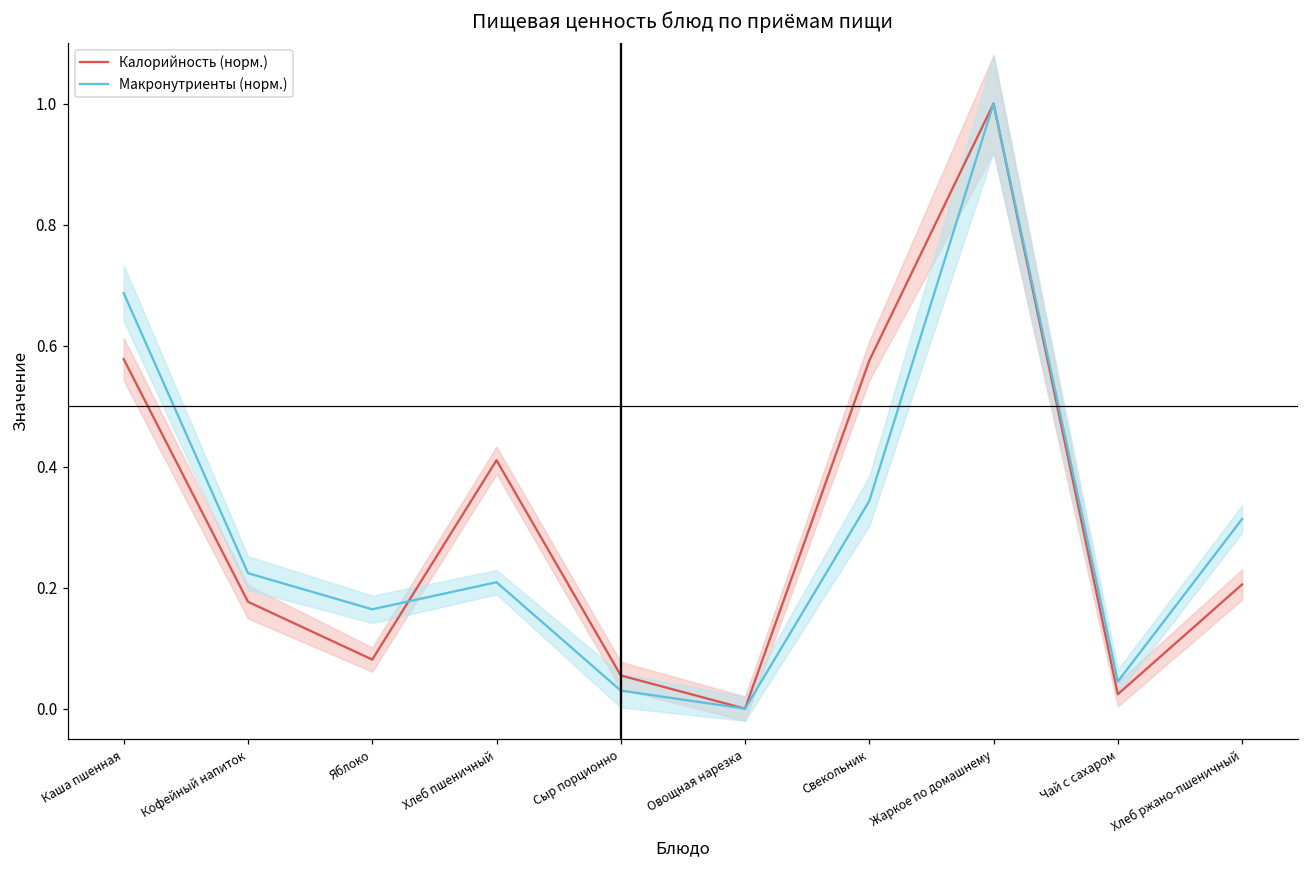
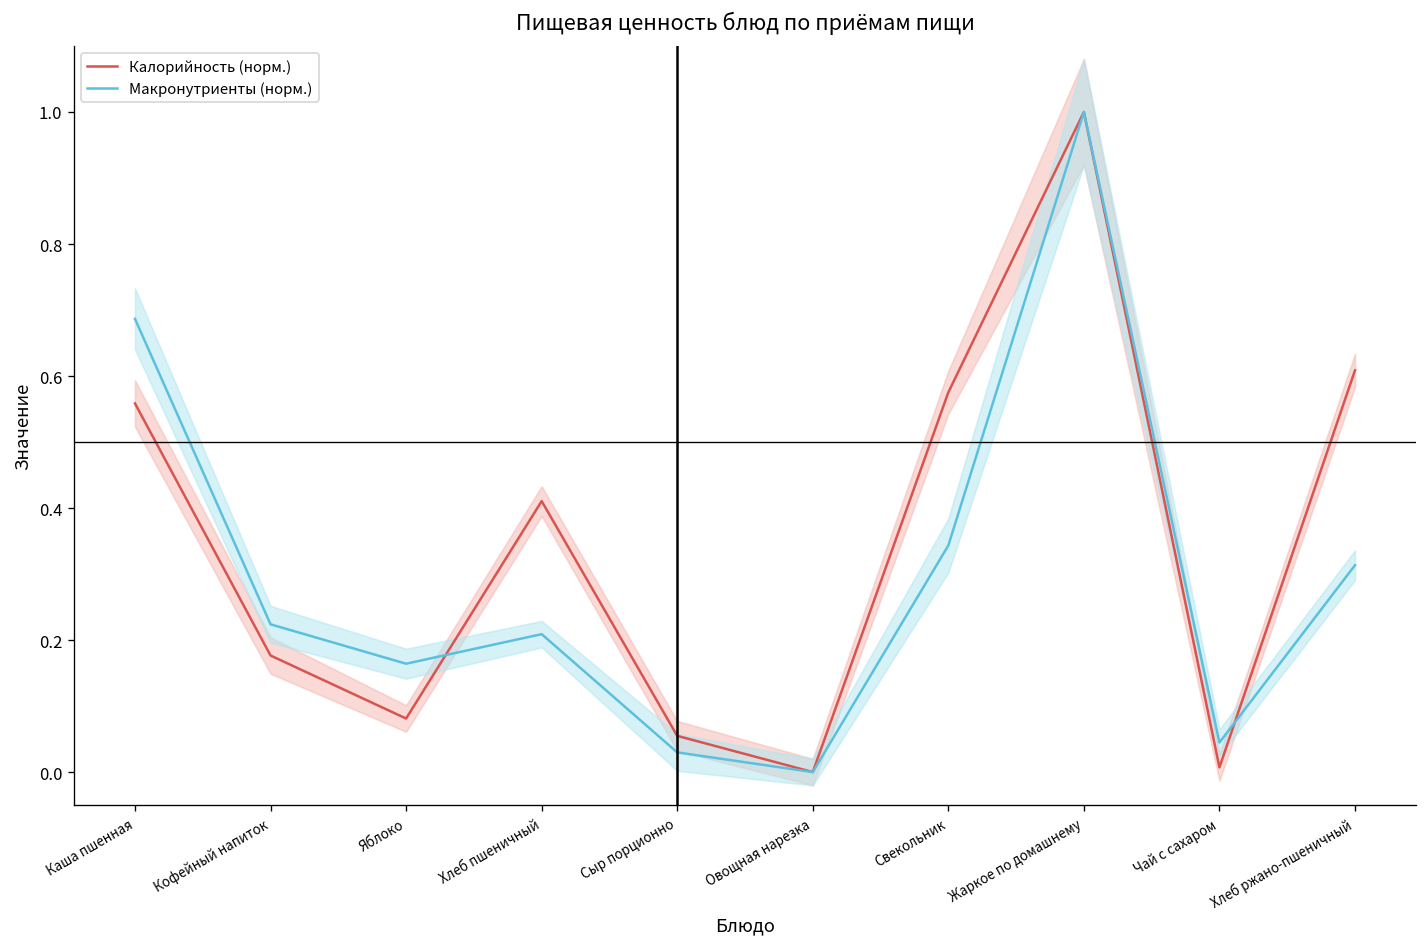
Калорийность (норм.), Каша пшенная: 0.58 -> 0.56
Калорийность (норм.), Чай с сахаром: 0.02 -> 0.01
Калорийность (норм.), Хлеб ржано-пшеничный: 0.21 -> 0.61
